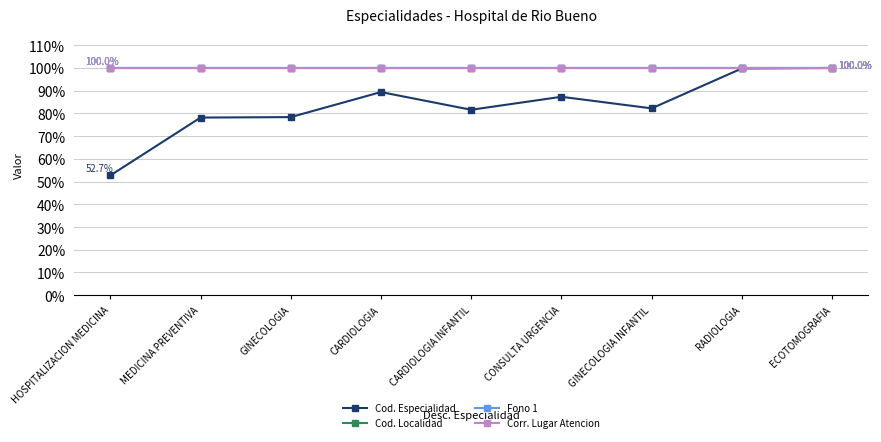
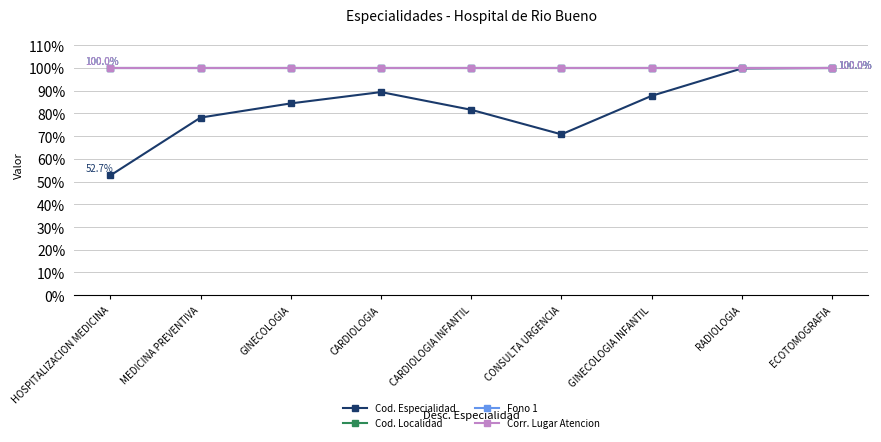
Cod. Especialidad, GINECOLOGIA: 78% -> 84%
Cod. Especialidad, CONSULTA URGENCIA: 87% -> 71%
Cod. Especialidad, GINECOLOGIA INFANTIL: 82% -> 88%
